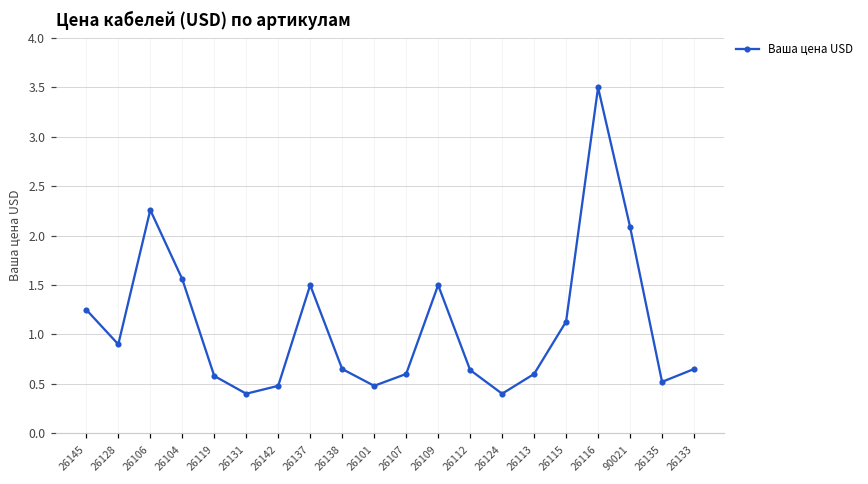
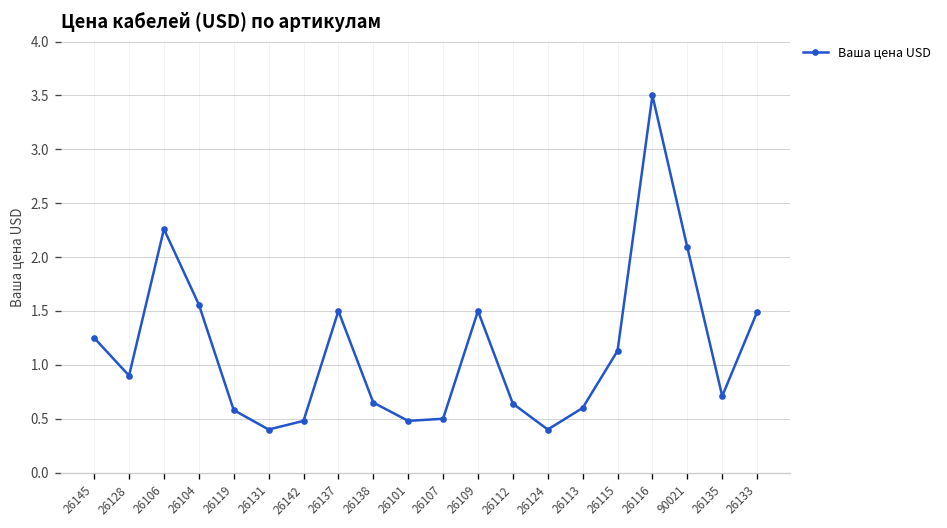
26107: 0.6 -> 0.5
26135: 0.5 -> 0.7
26133: 0.7 -> 1.5
